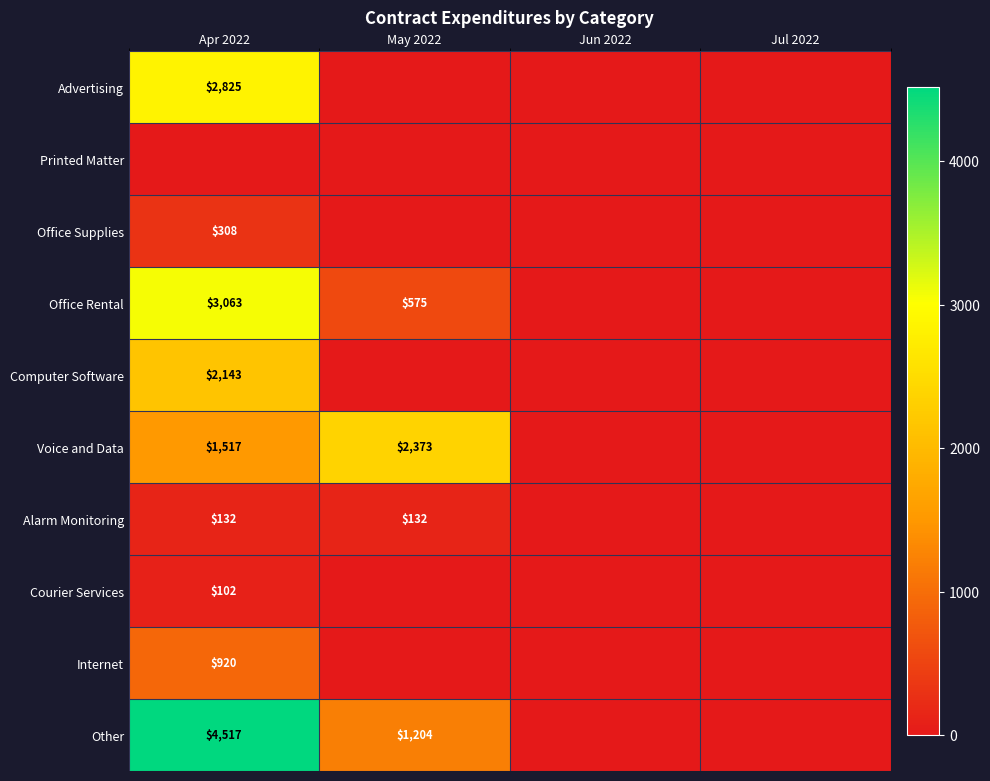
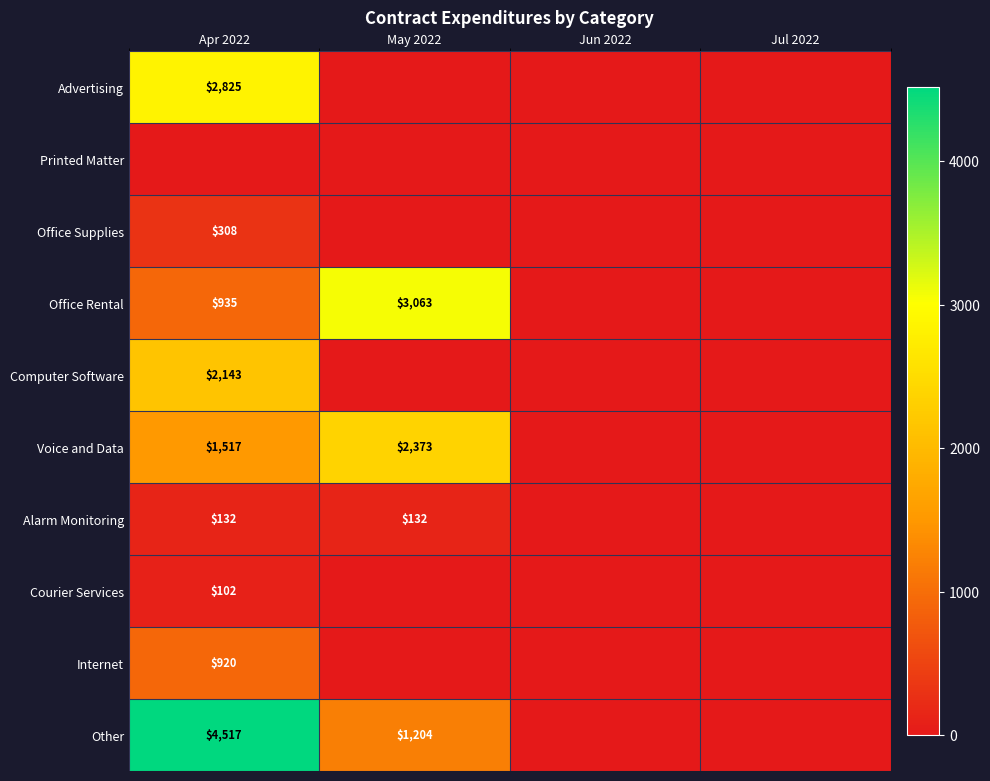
Office Rental, Apr 2022: $3,063 -> $935
Office Rental, May 2022: $575 -> $3,063
